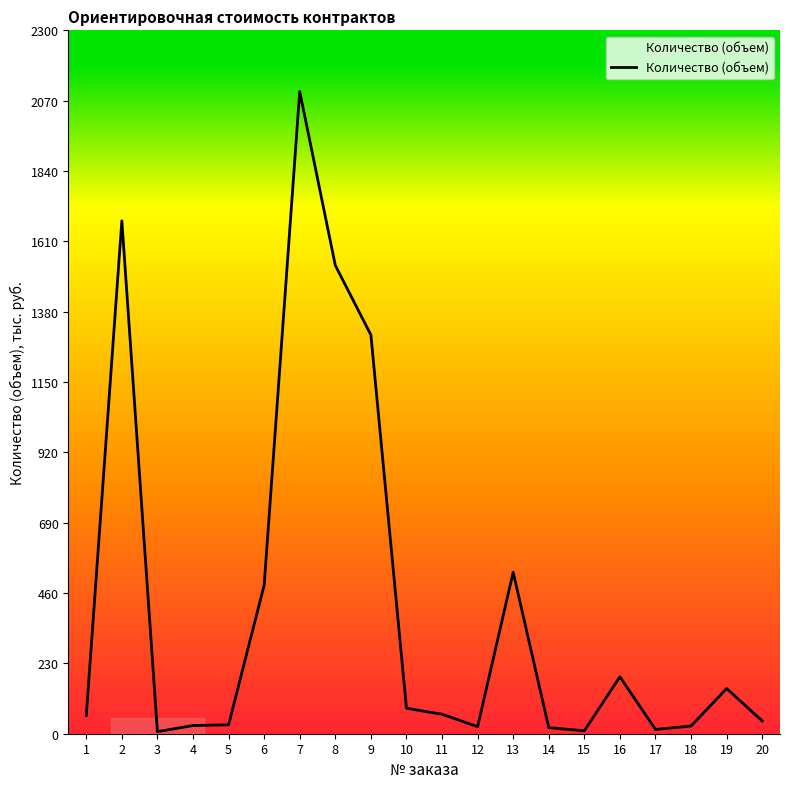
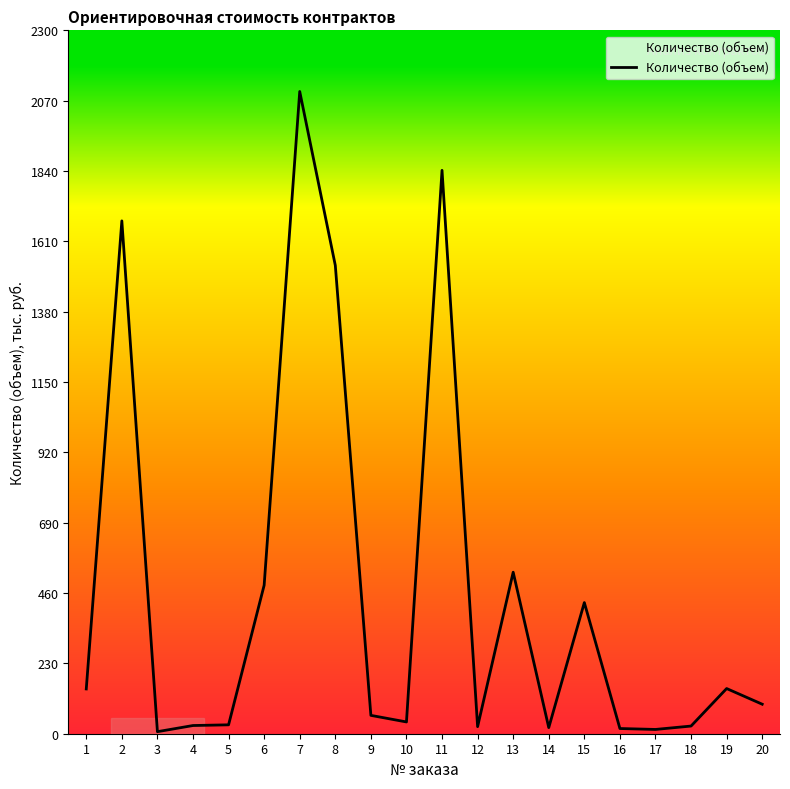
1: 60 -> 150
9: 1300 -> 60
10: 80 -> 40
11: 60 -> 1840
15: 10 -> 430
16: 190 -> 20
20: 40 -> 100
